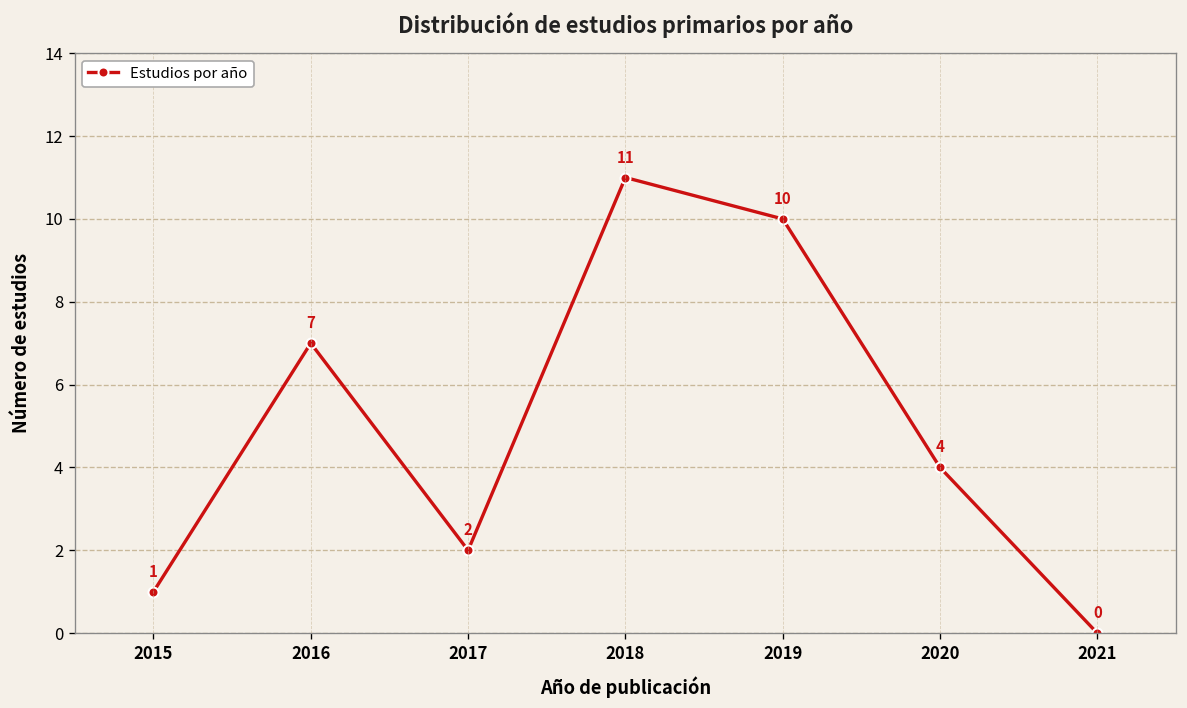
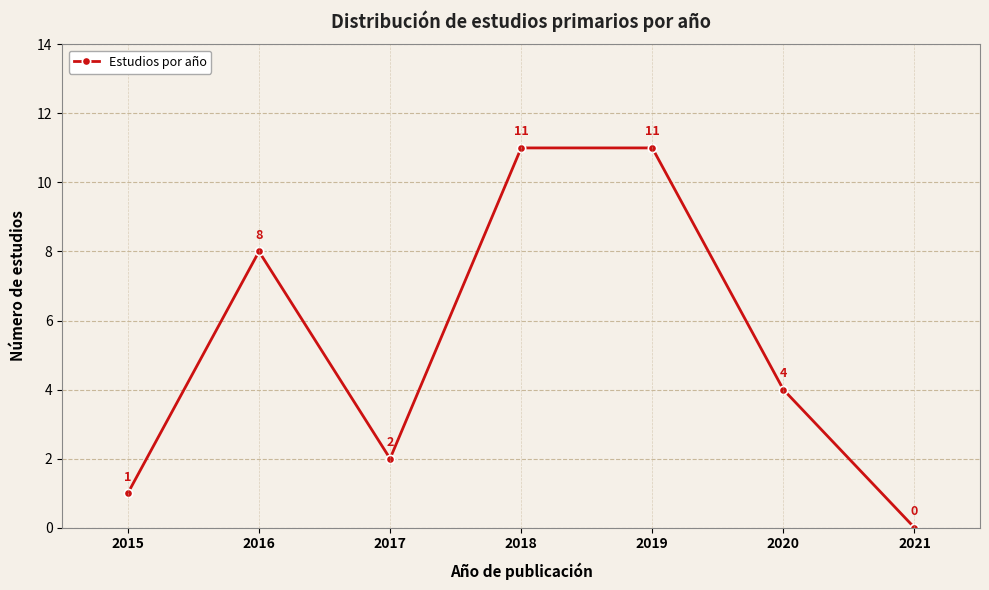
2016: 7 -> 8
2019: 10 -> 11
